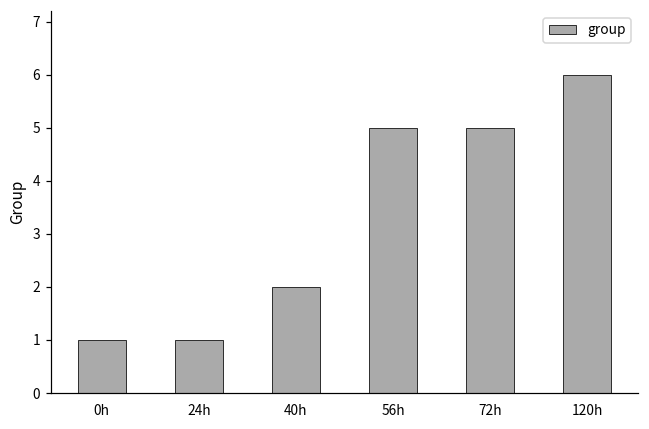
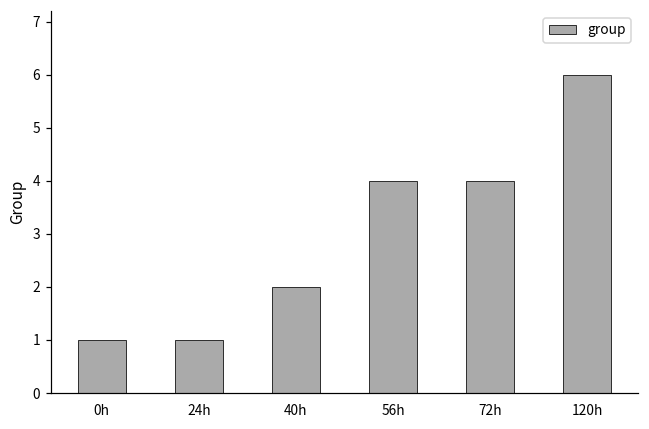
56h: 5 -> 4
72h: 5 -> 4
